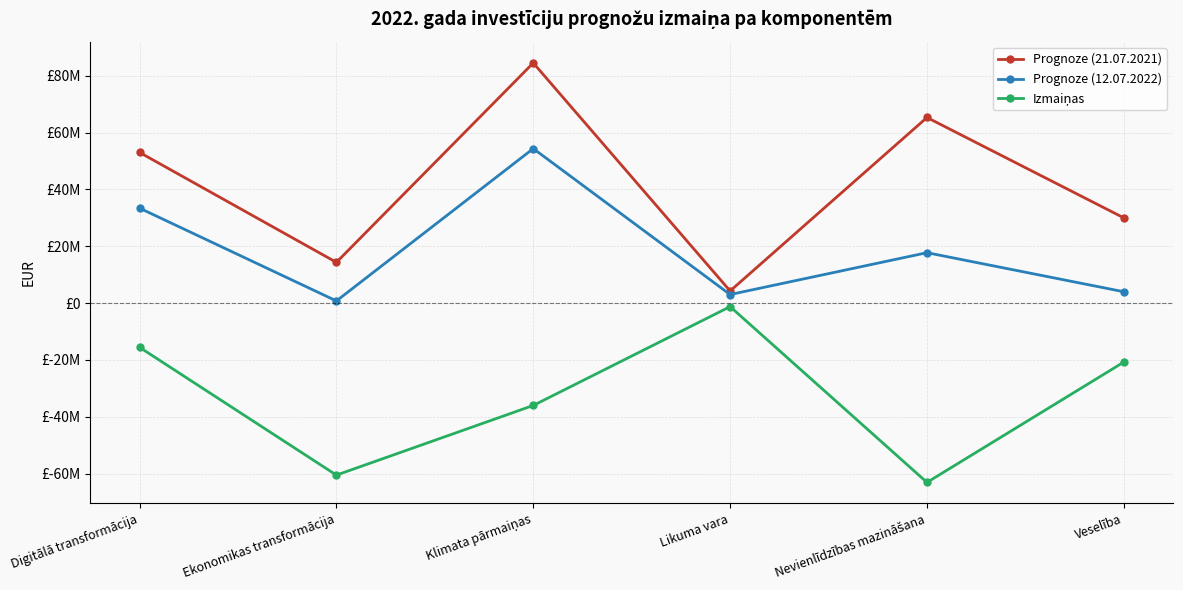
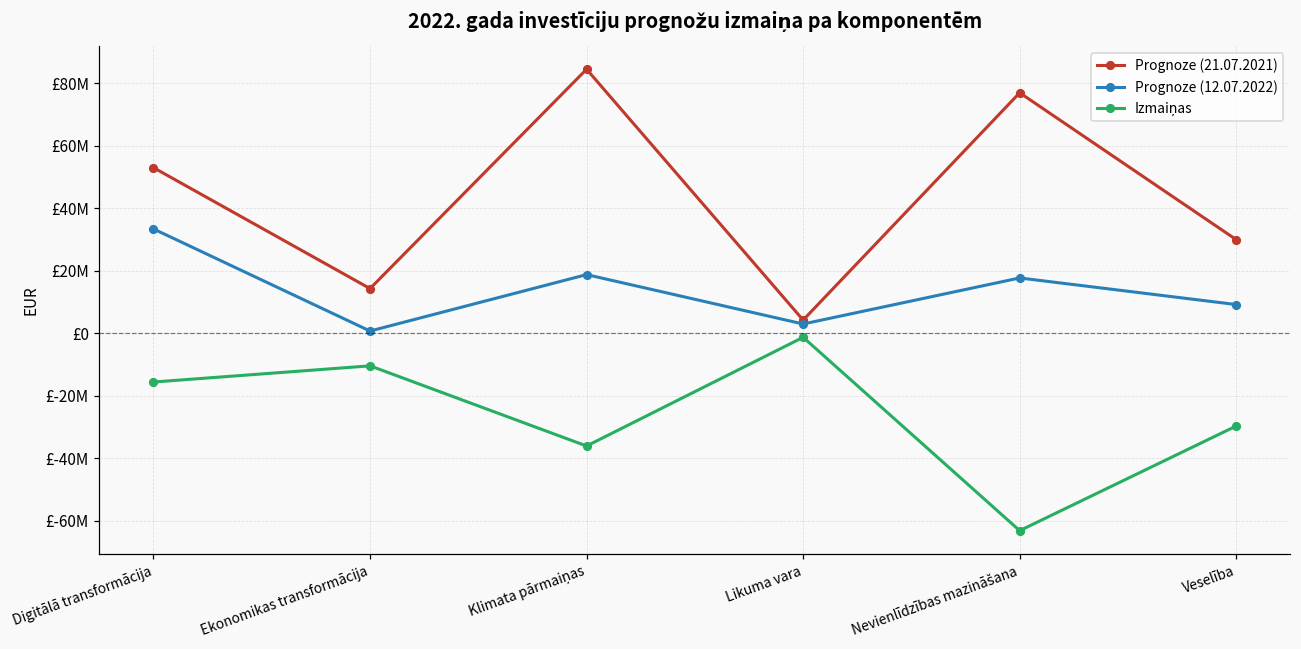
Izmaiņas, Ekonomikas transformācija: £-61000000 -> £-10000000
Prognoze (12.07.2022), Klimata pārmaiņas: £54000000 -> £19000000
Prognoze (21.07.2021), Nevienlīdzības mazināšana: £65000000 -> £77000000
Prognoze (12.07.2022), Veselība: £4000000 -> £9000000
Izmaiņas, Veselība: £-21000000 -> £-30000000
